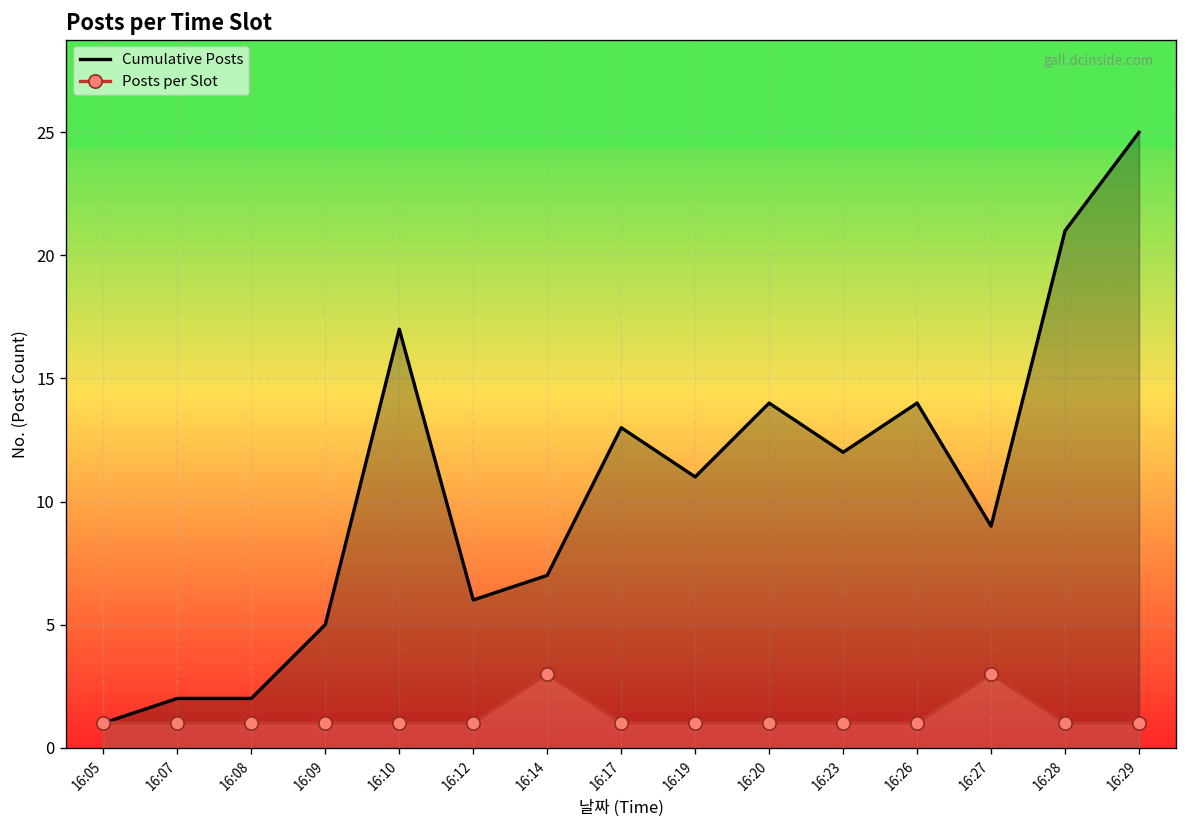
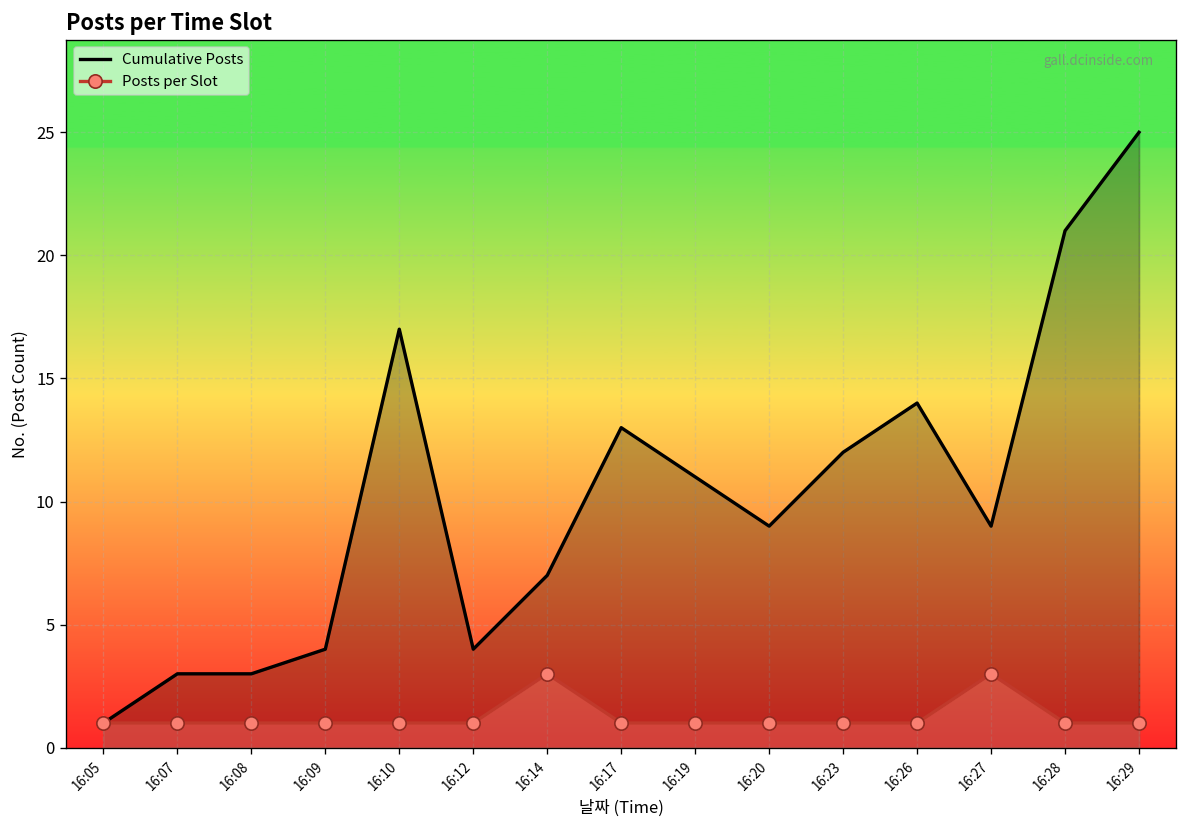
Cumulative Posts, 16:07: 2 -> 3
Cumulative Posts, 16:08: 2 -> 3
Cumulative Posts, 16:09: 5 -> 4
Cumulative Posts, 16:12: 6 -> 4
Cumulative Posts, 16:20: 14 -> 9
